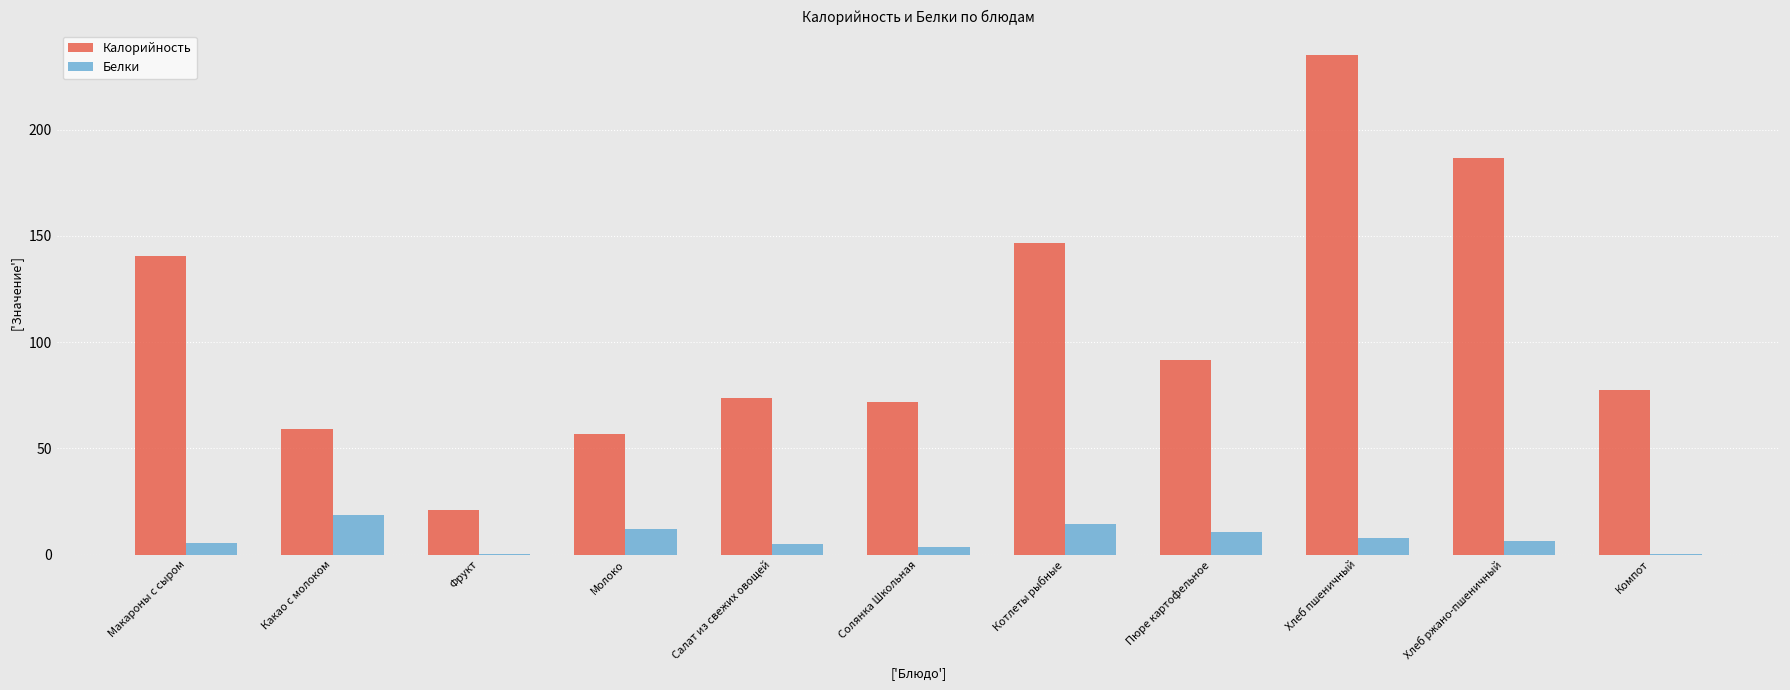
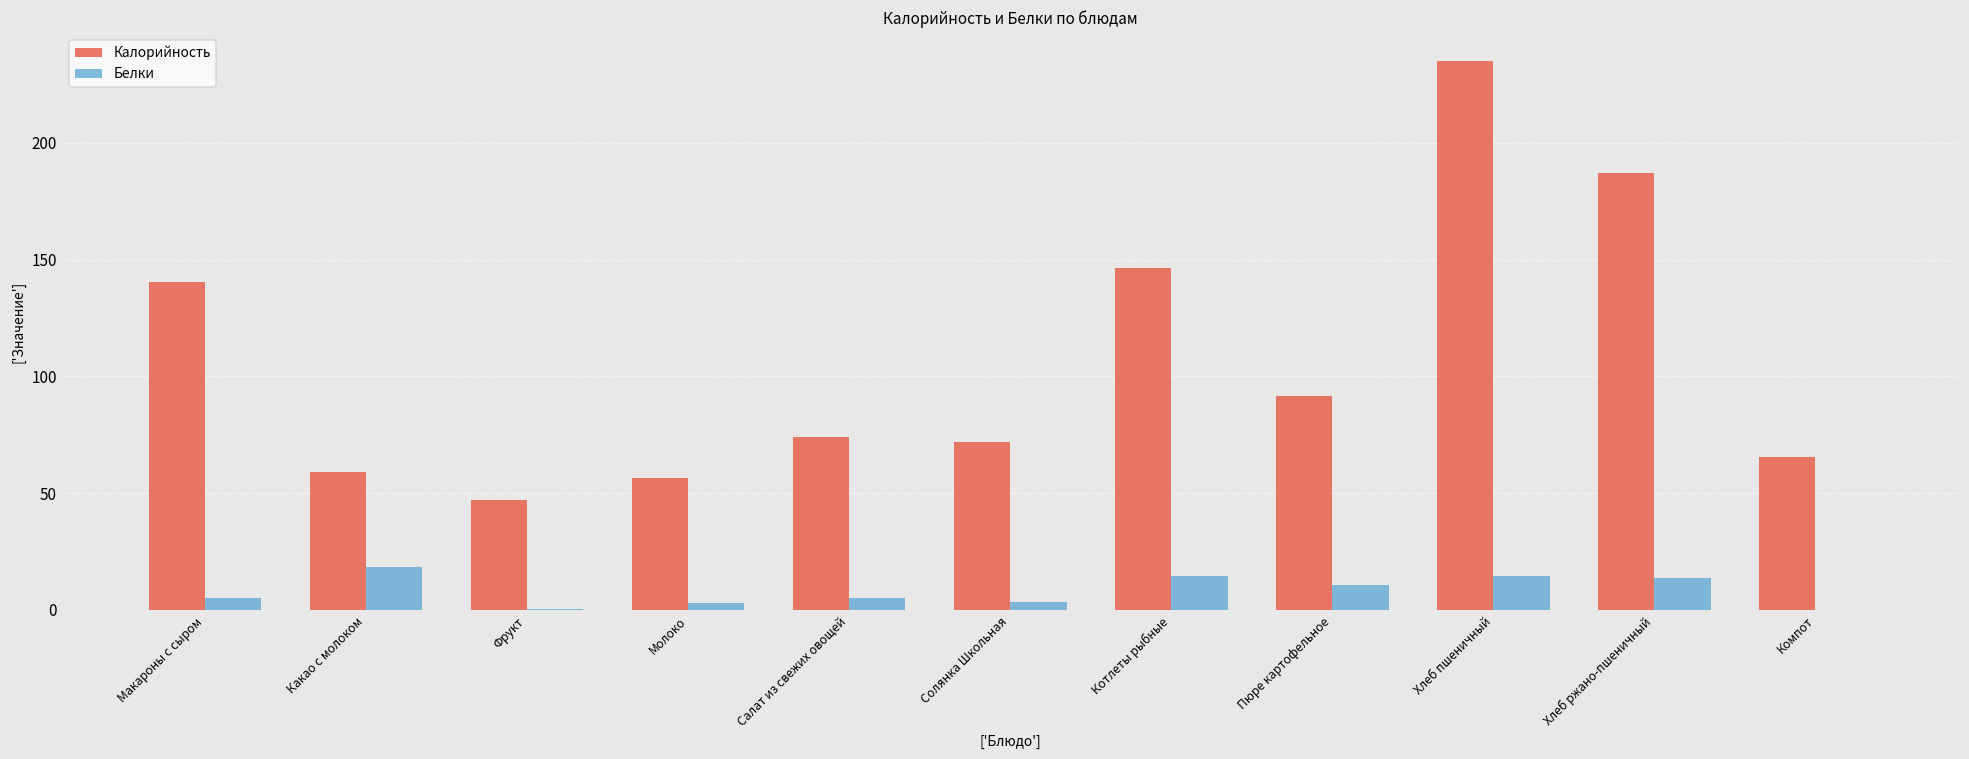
Калорийность, Фрукт: 21 -> 47
Белки, Молоко: 12 -> 3
Белки, Хлеб пшеничный: 8 -> 15
Белки, Хлеб ржано-пшеничный: 7 -> 14
Калорийность, Компот: 77 -> 66
